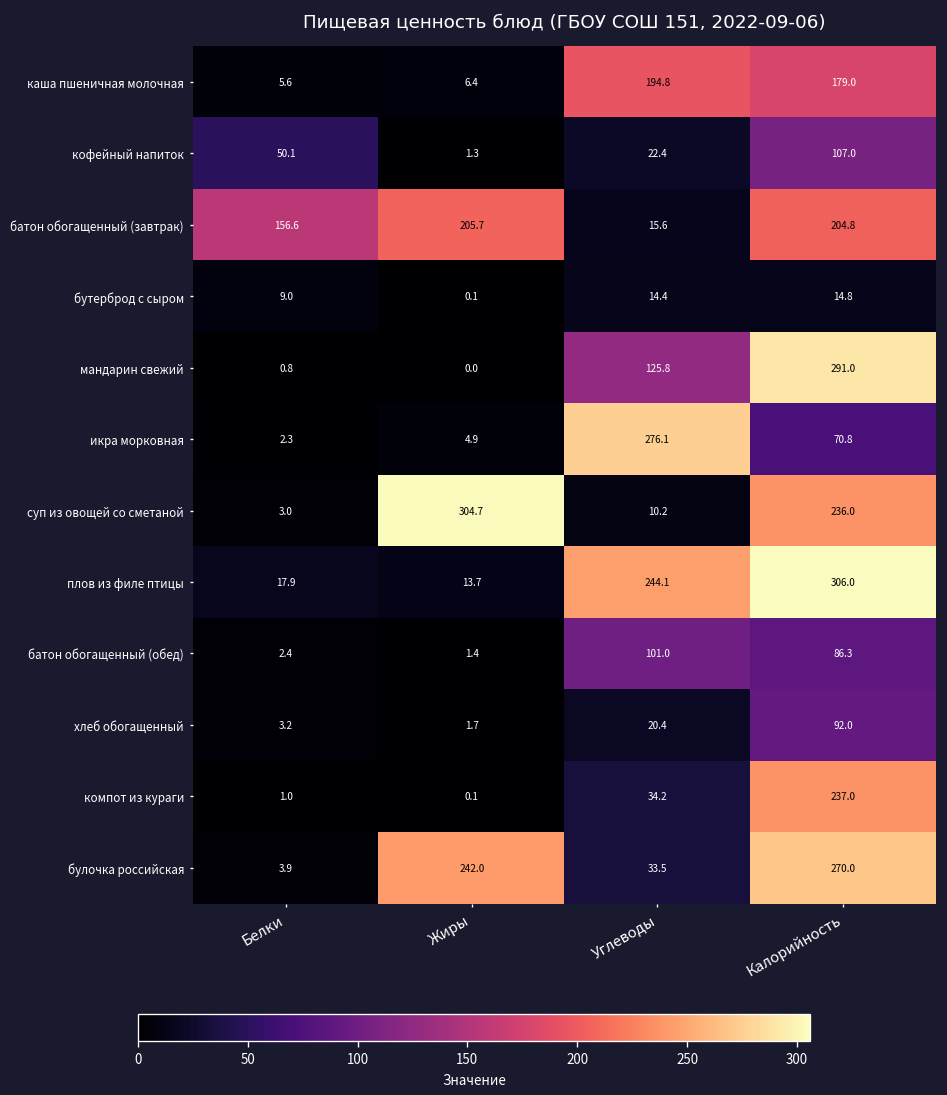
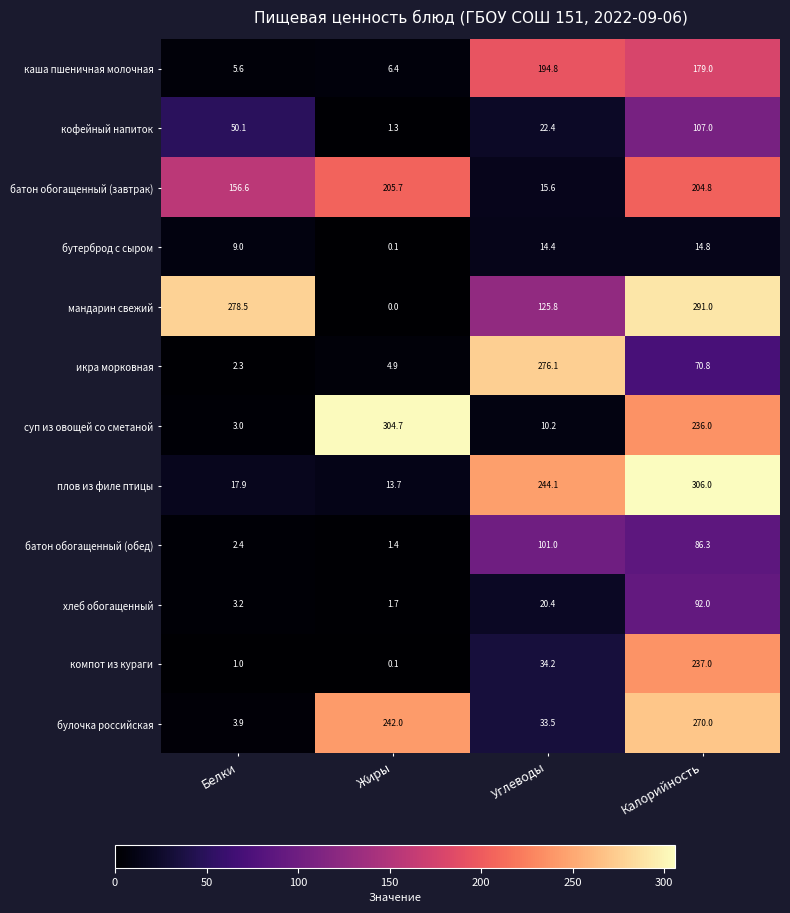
мандарин свежий, Белки: 0.8 -> 278.5
